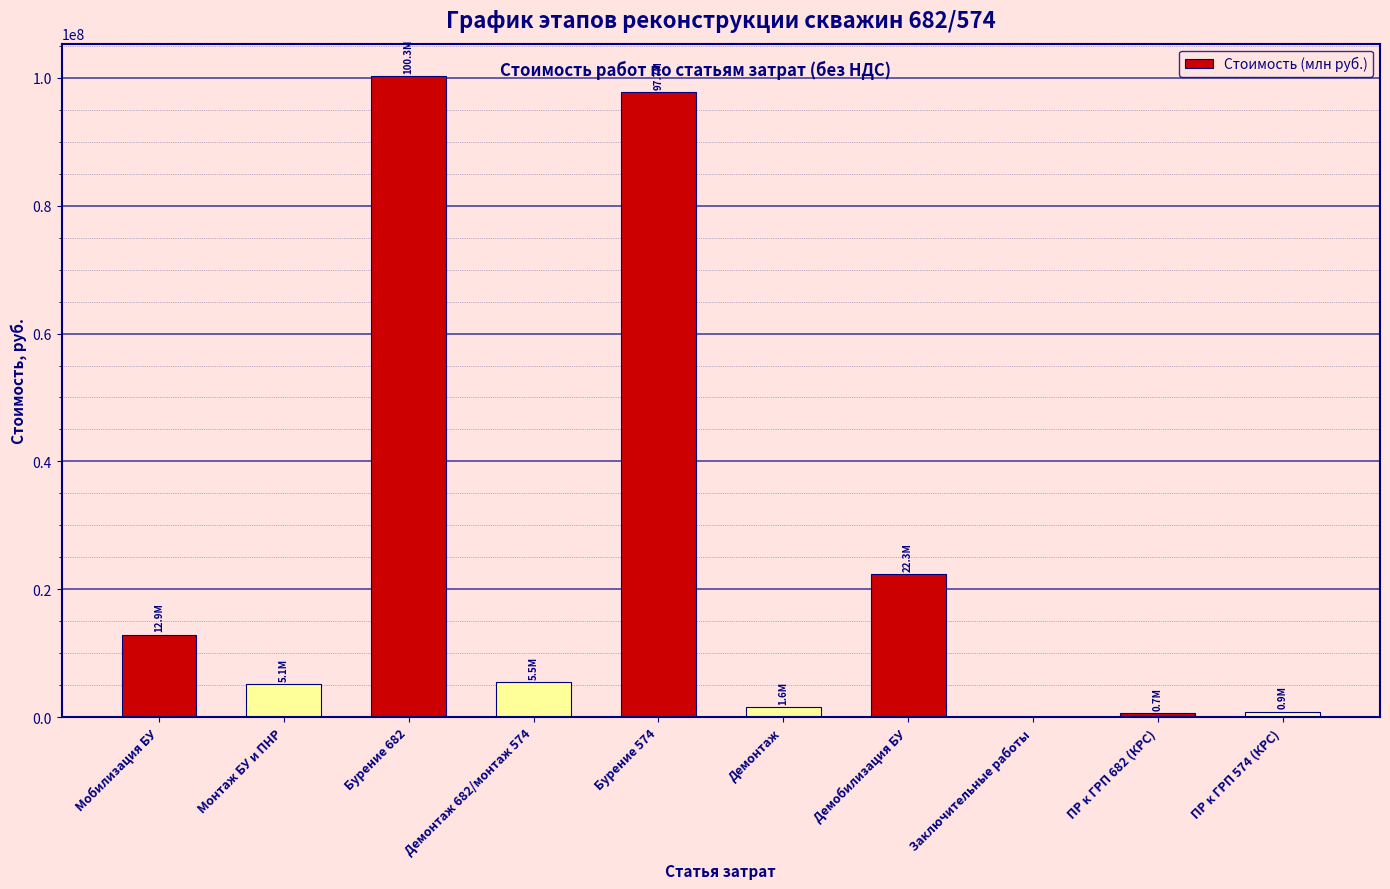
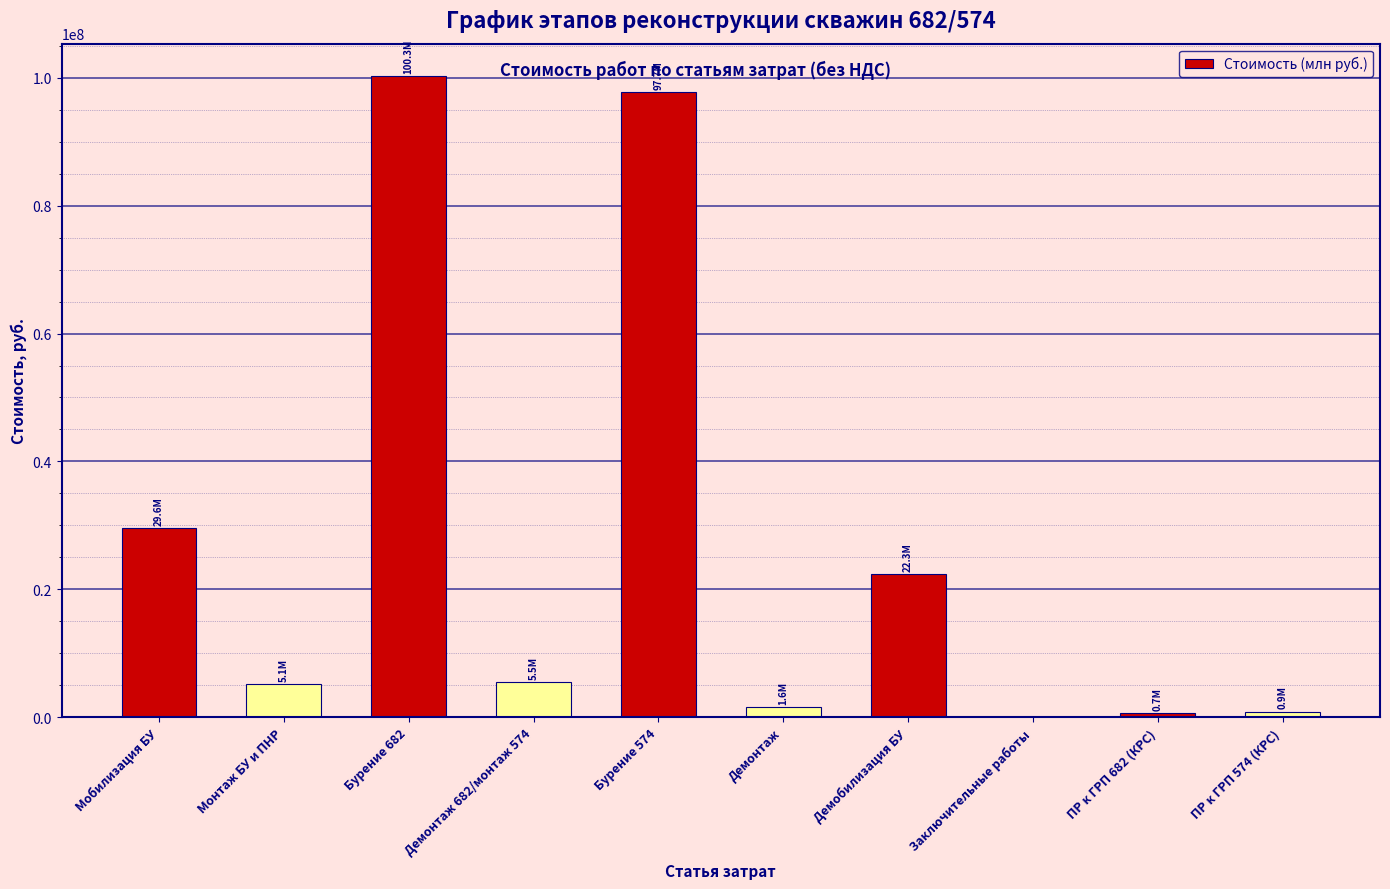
Мобилизация БУ: 12.9M -> 29.6M
